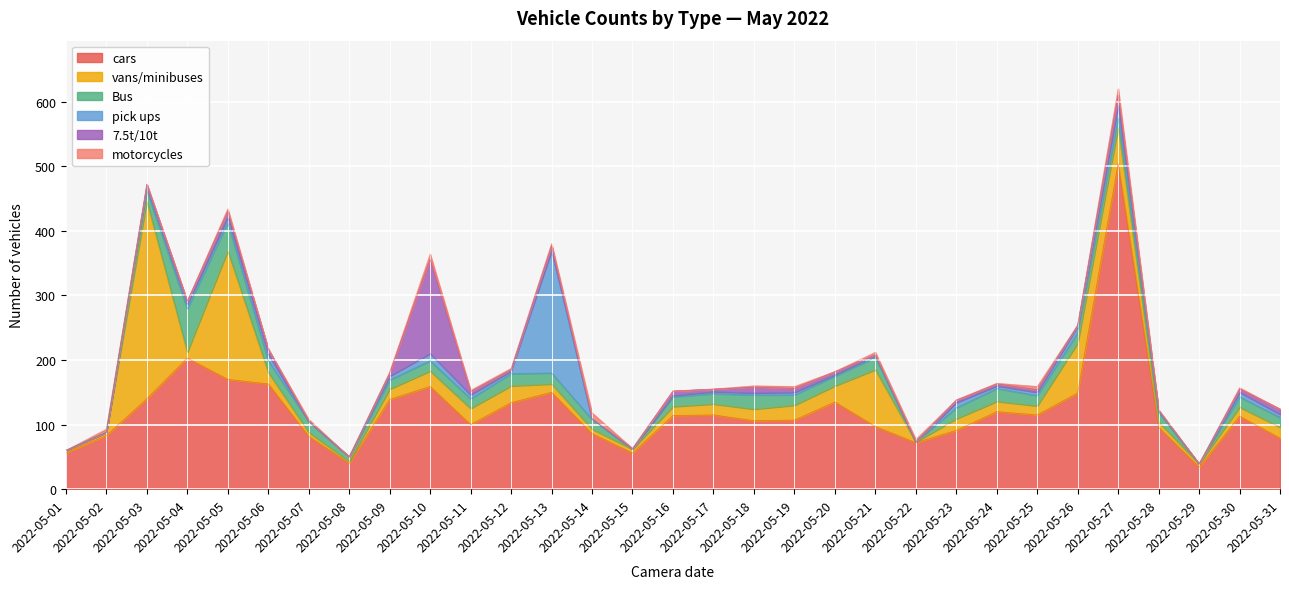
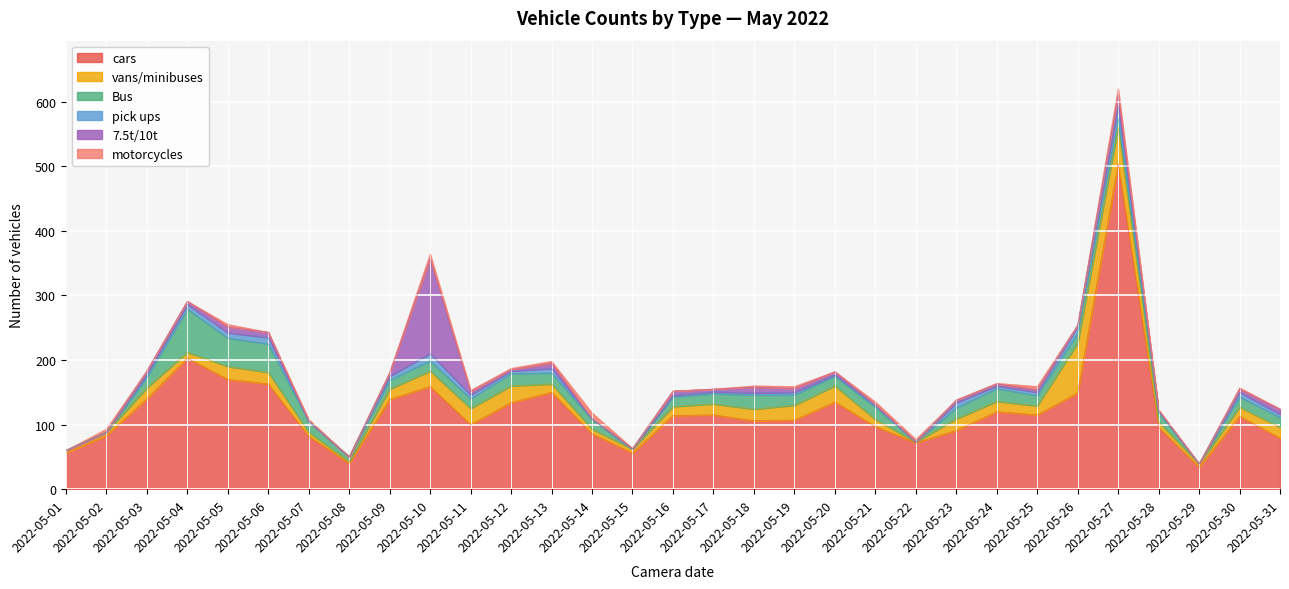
vans/minibuses, 2022-05-03: 310 -> 20
vans/minibuses, 2022-05-05: 200 -> 20
Bus, 2022-05-06: 20 -> 40
pick ups, 2022-05-13: 190 -> 10
vans/minibuses, 2022-05-21: 90 -> 10
